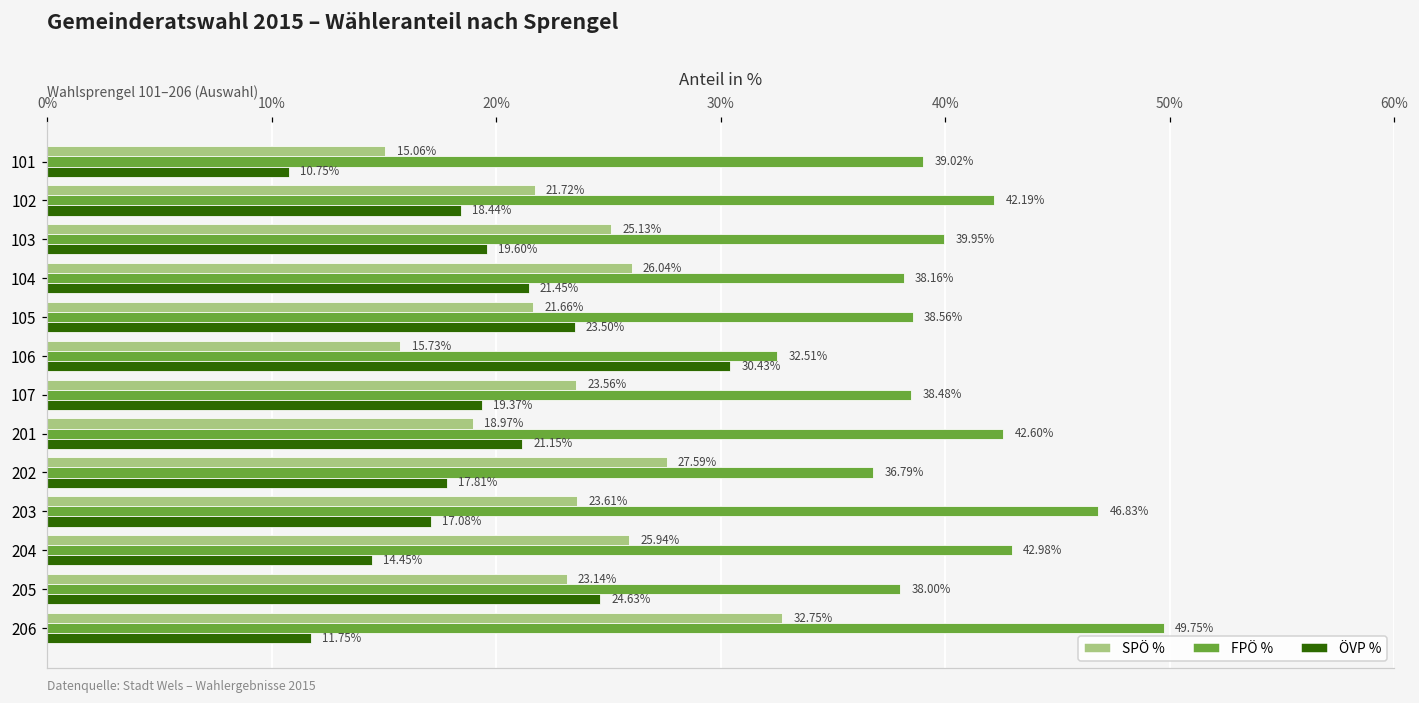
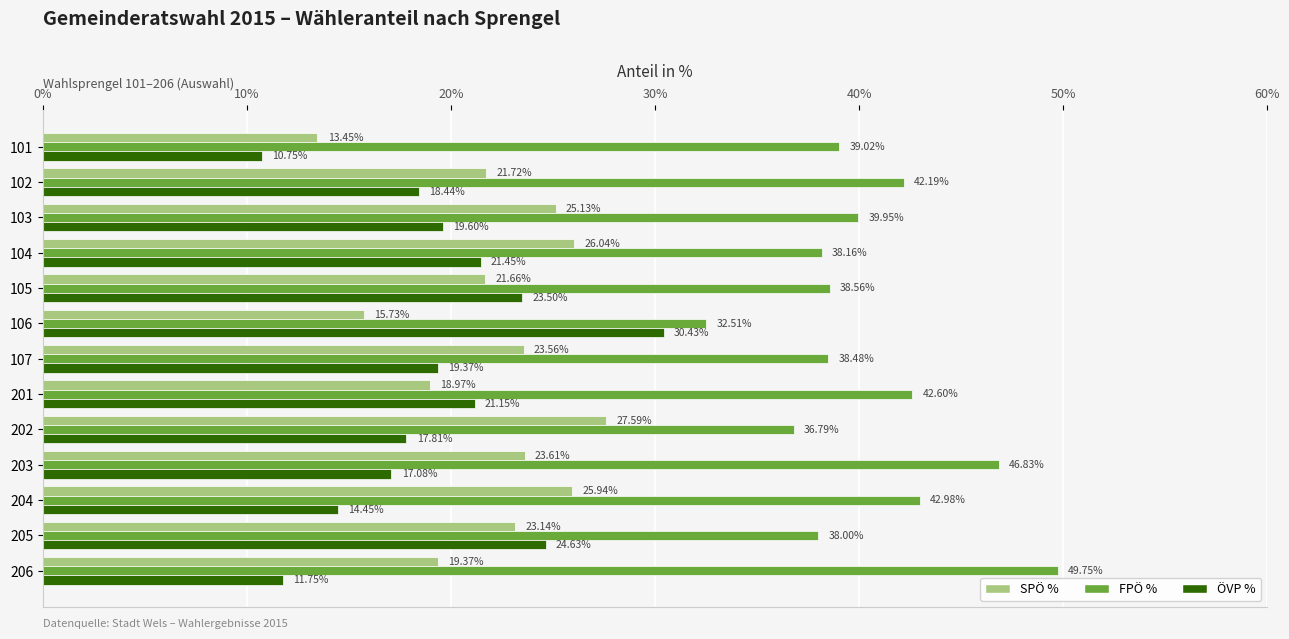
SPÖ %, 101: 15.06% -> 13.45%
SPÖ %, 206: 32.75% -> 19.37%
